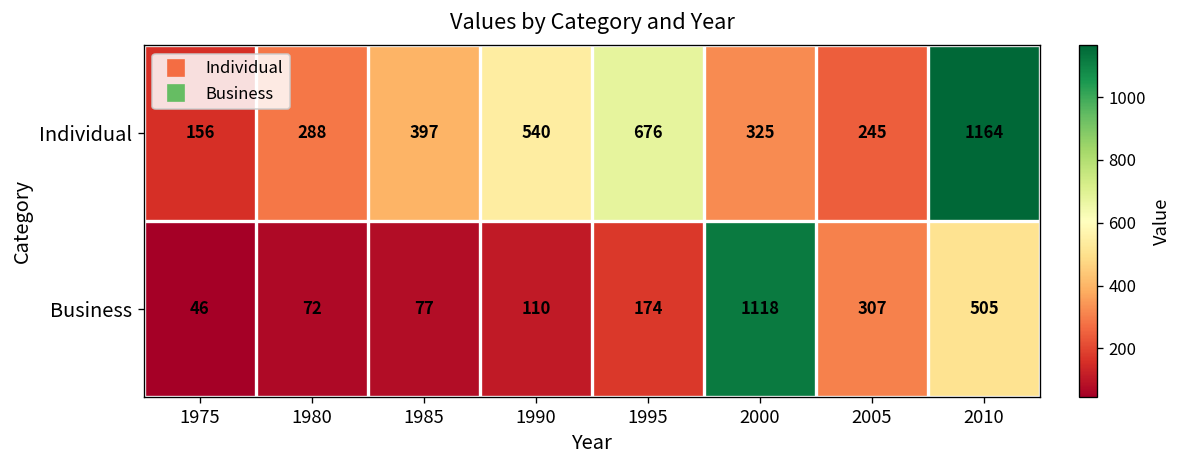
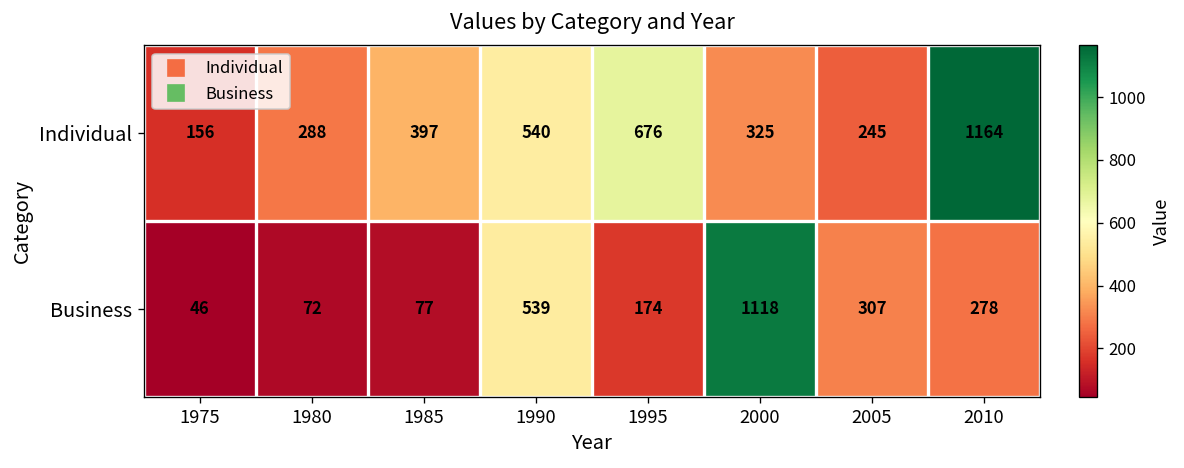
Business, 1990: 110 -> 539
Business, 2010: 505 -> 278
